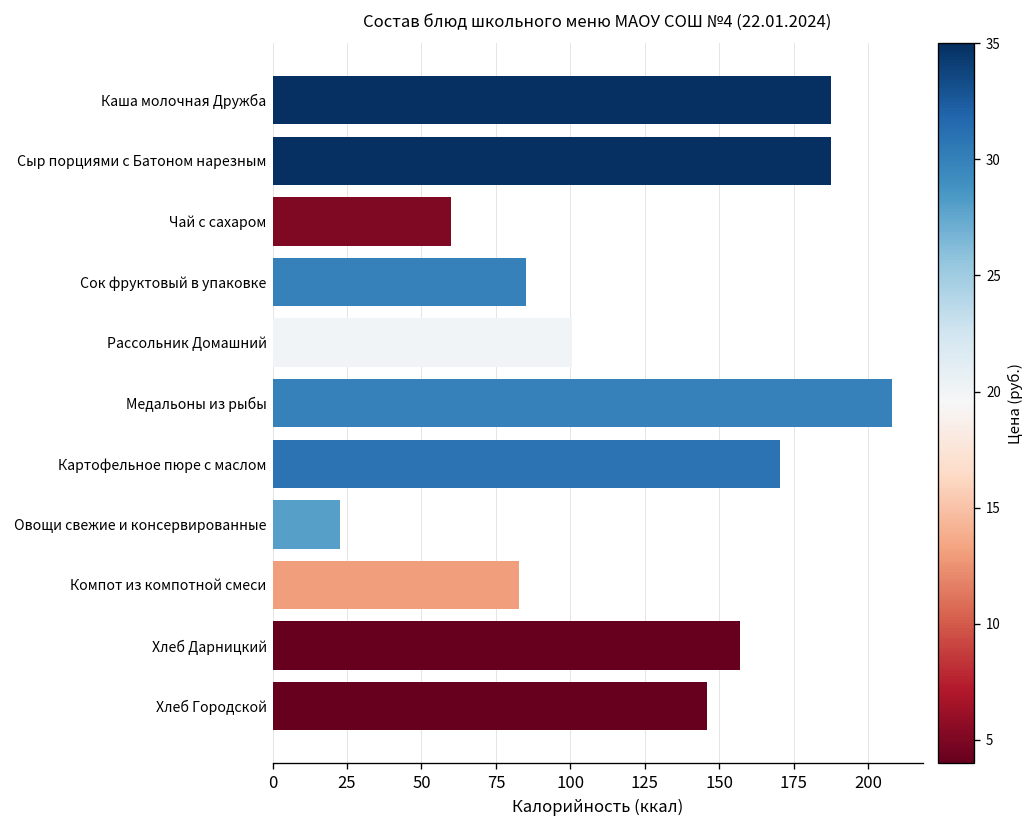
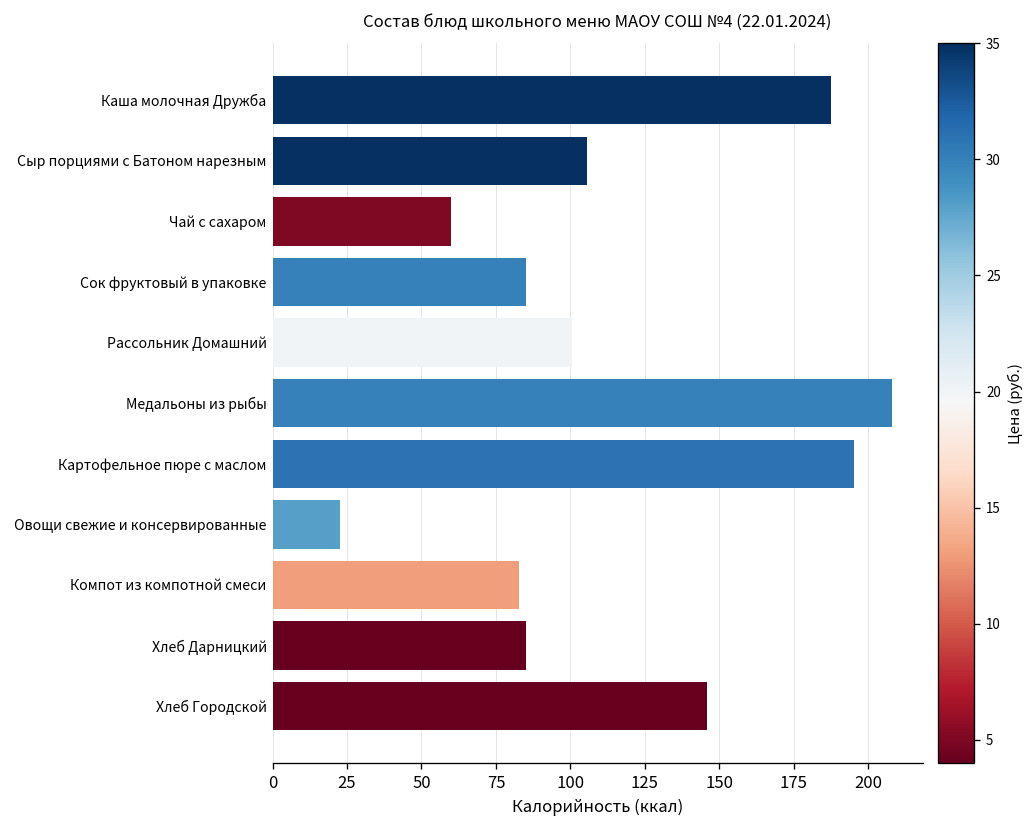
Сыр порциями с Батоном нарезным: 188 -> 106
Картофельное пюре с маслом: 170 -> 195
Хлеб Дарницкий: 157 -> 85
